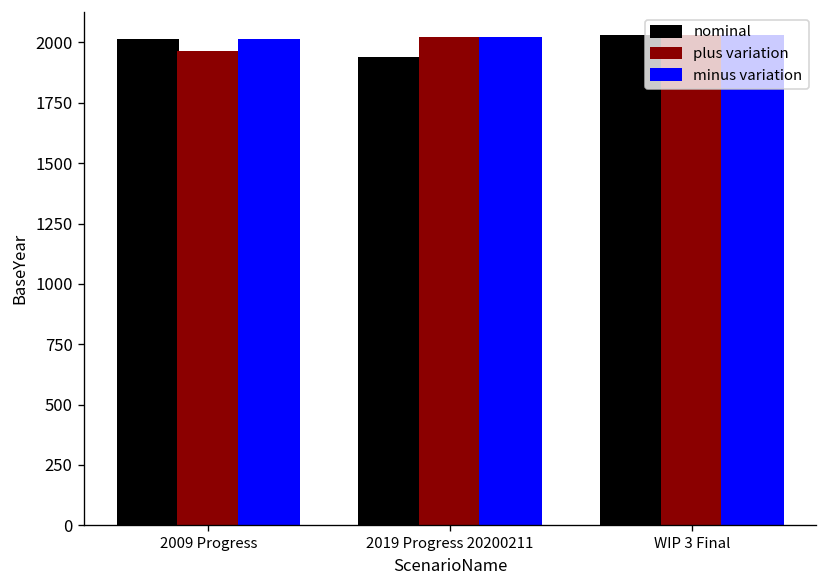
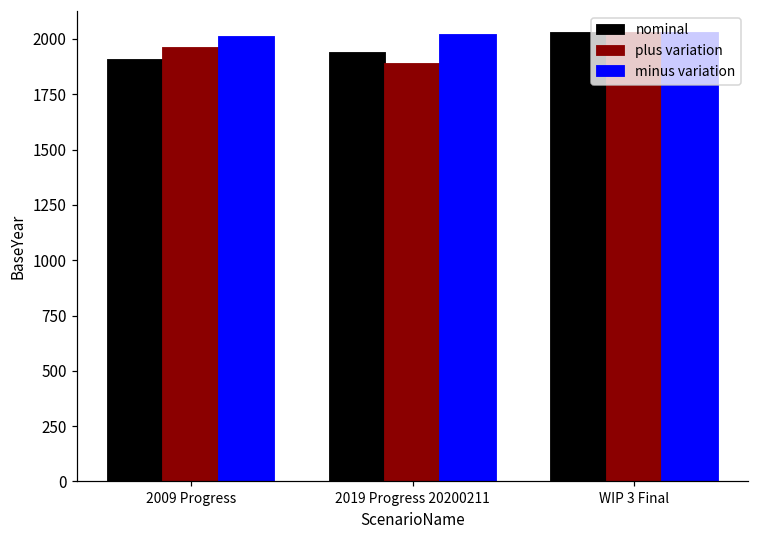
nominal, 2009 Progress: 2010 -> 1900
plus variation, 2019 Progress 20200211: 2020 -> 1890
